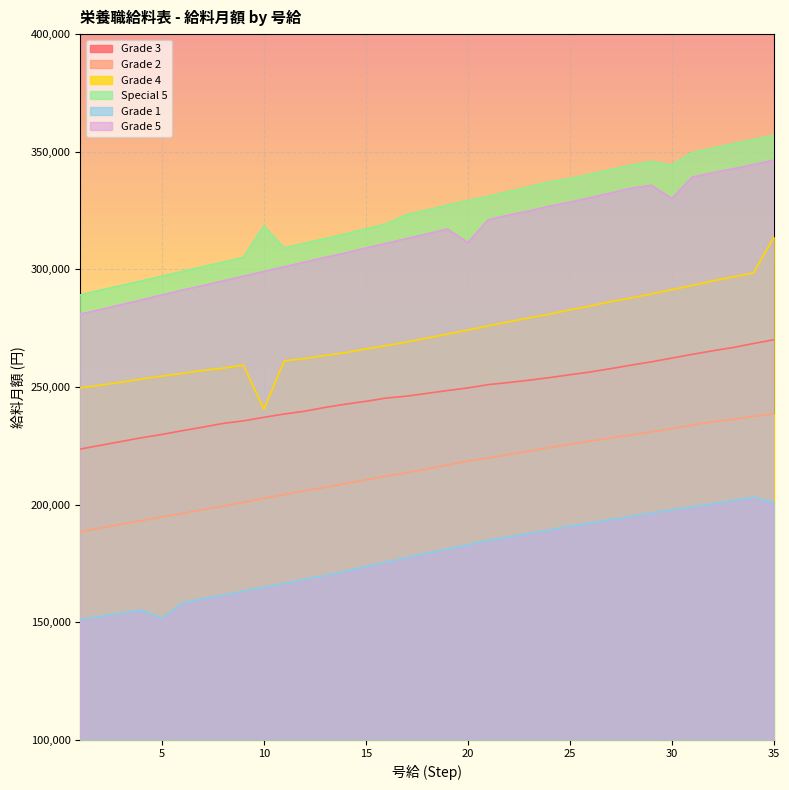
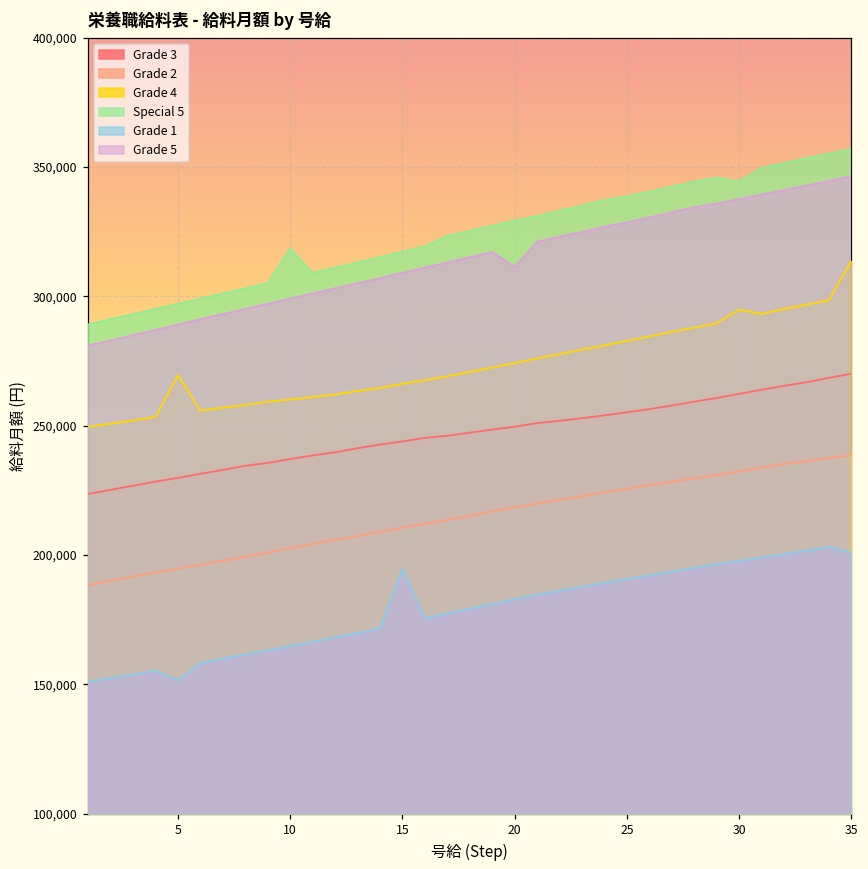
Grade 4, 5: 255,000 -> 270,000
Grade 4, 10: 241,000 -> 260,000
Grade 1, 15: 174,000 -> 195,000
Grade 4, 30: 291,000 -> 295,000
Grade 5, 30: 330,000 -> 338,000
